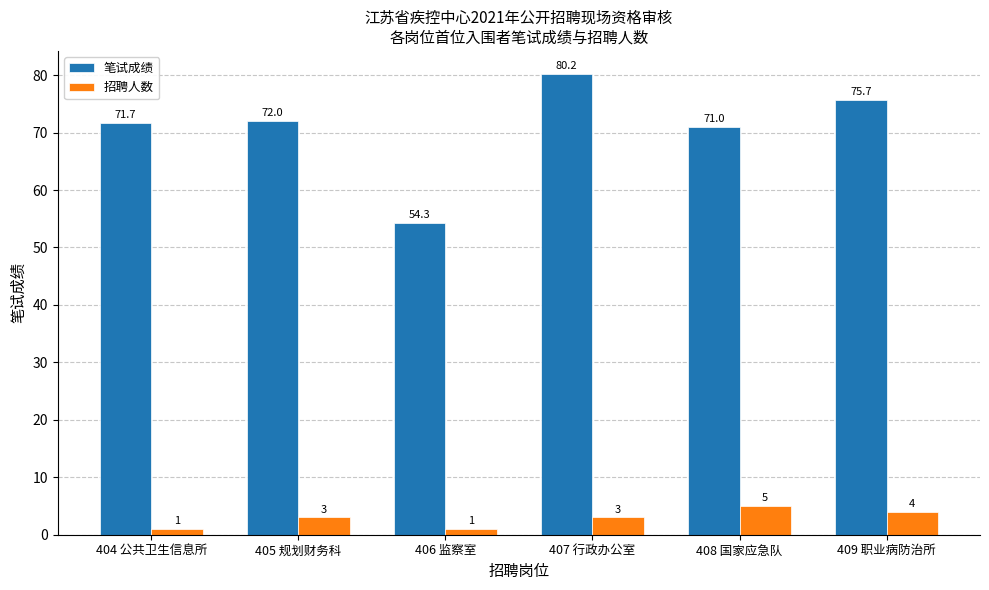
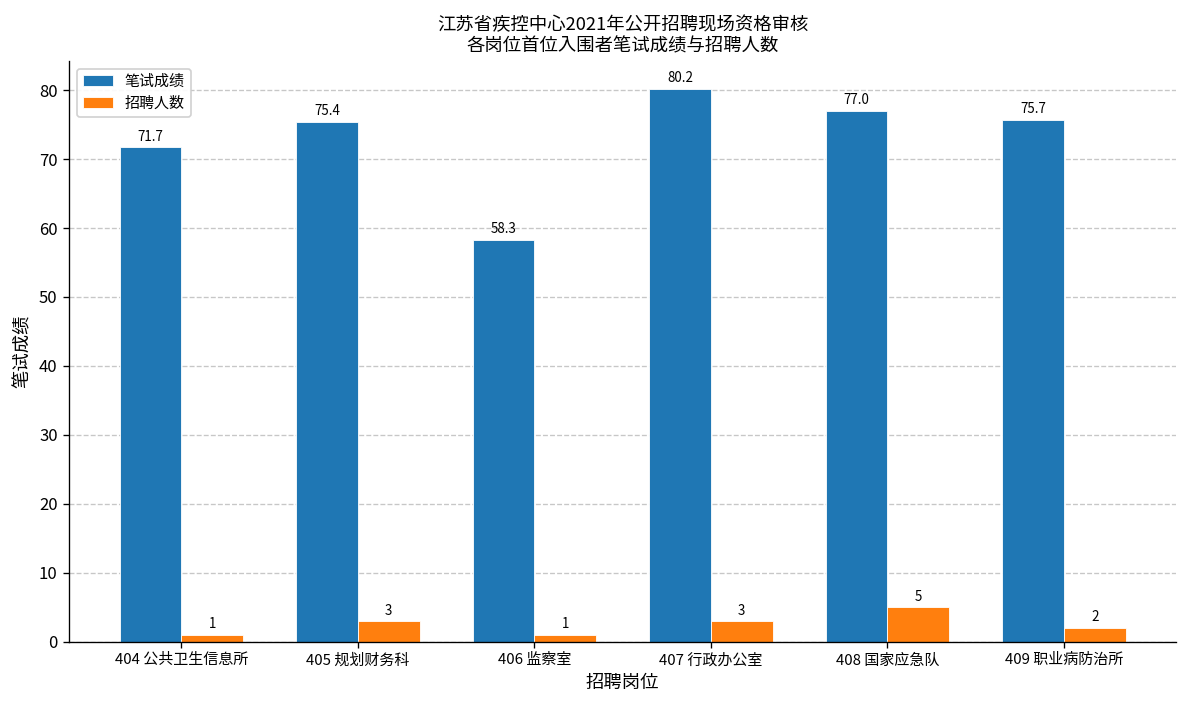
笔试成绩, 405 规划财务科: 72.0 -> 75.4
笔试成绩, 406 监察室: 54.3 -> 58.3
笔试成绩, 408 国家应急队: 71.0 -> 77.0
招聘人数, 409 职业病防治所: 4 -> 2
